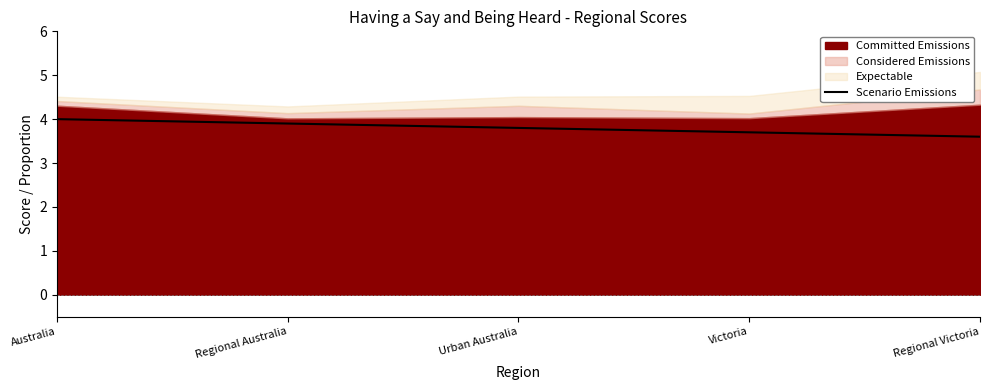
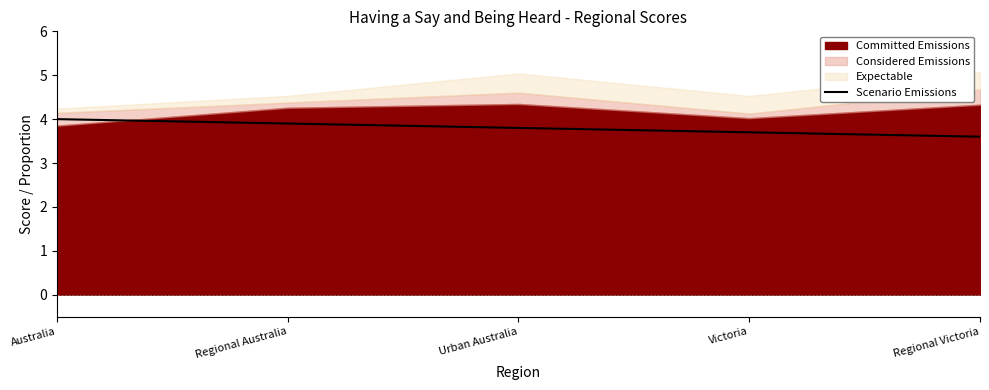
Committed Emissions, Australia: 4.3 -> 3.9
Considered Emissions, Australia: 0.1 -> 0.3
Committed Emissions, Regional Australia: 4.0 -> 4.3
Committed Emissions, Urban Australia: 4.0 -> 4.3
Expectable, Urban Australia: 0.2 -> 0.4
